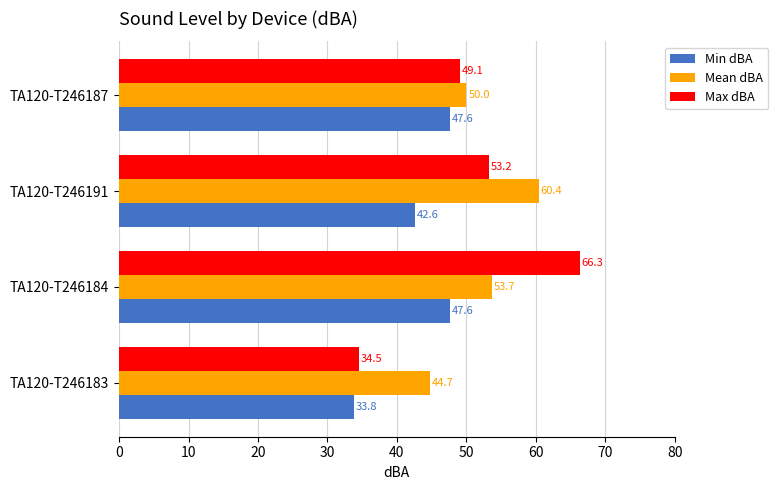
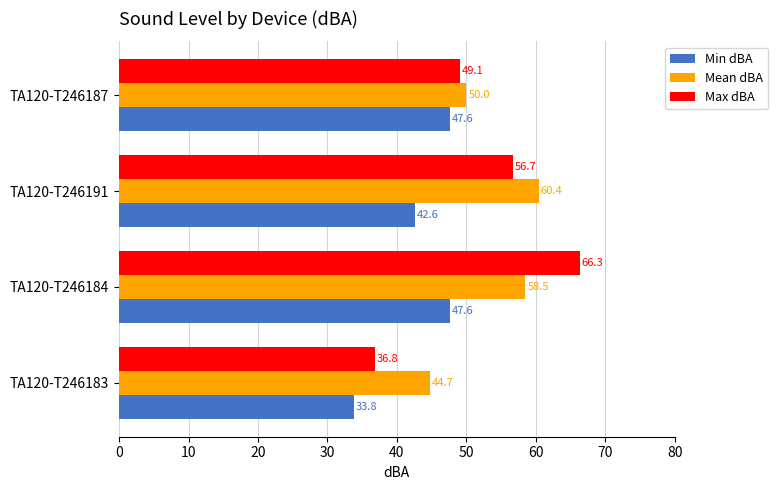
Max dBA, TA120-T246191: 53.2 -> 56.7
Mean dBA, TA120-T246184: 53.7 -> 58.5
Max dBA, TA120-T246183: 34.5 -> 36.8
